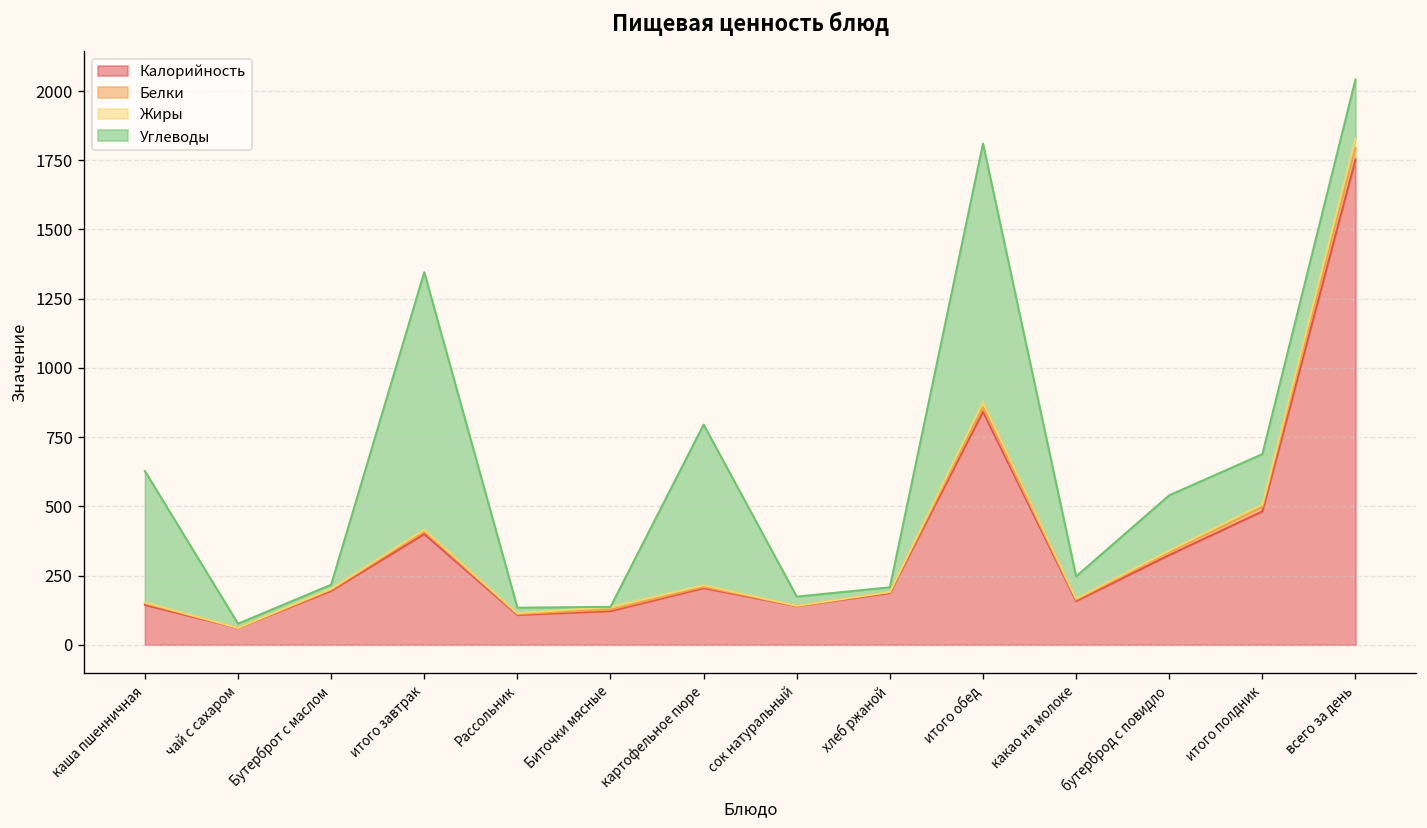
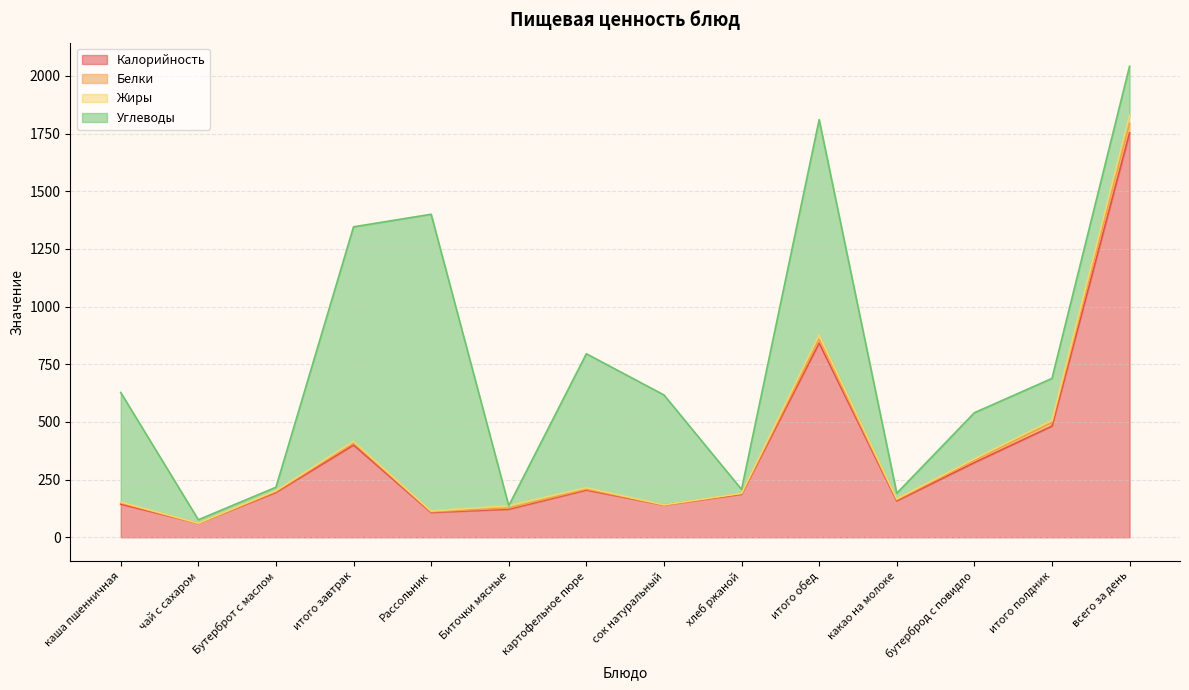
Углеводы, Рассольник: 20 -> 1290
Углеводы, сок натуральный: 30 -> 480
Углеводы, какао на молоке: 80 -> 20
